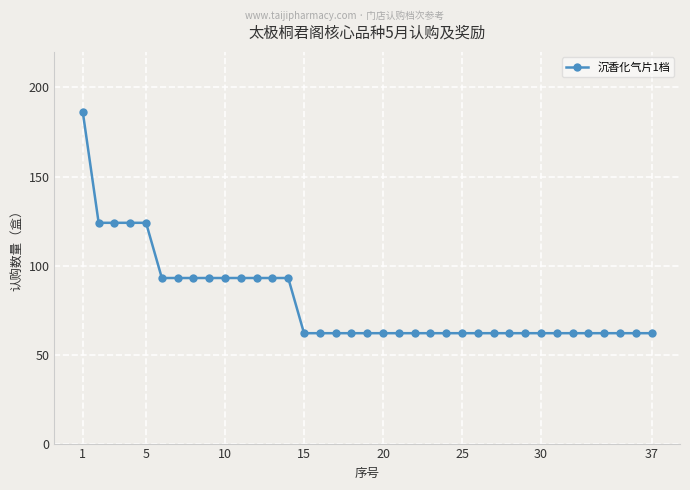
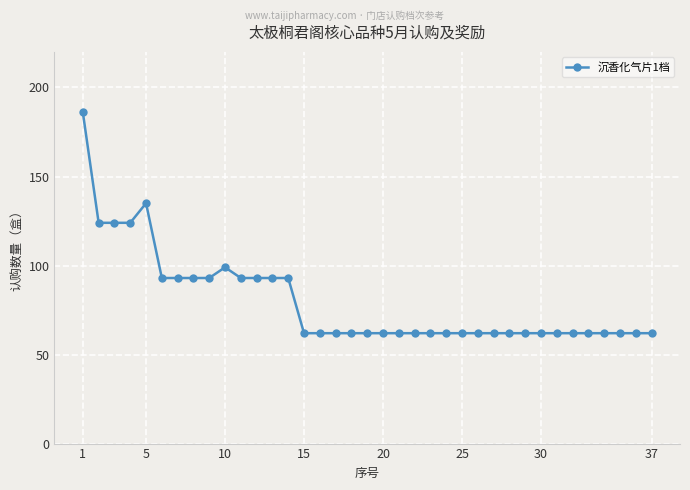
5: 124 -> 135
10: 93 -> 99
